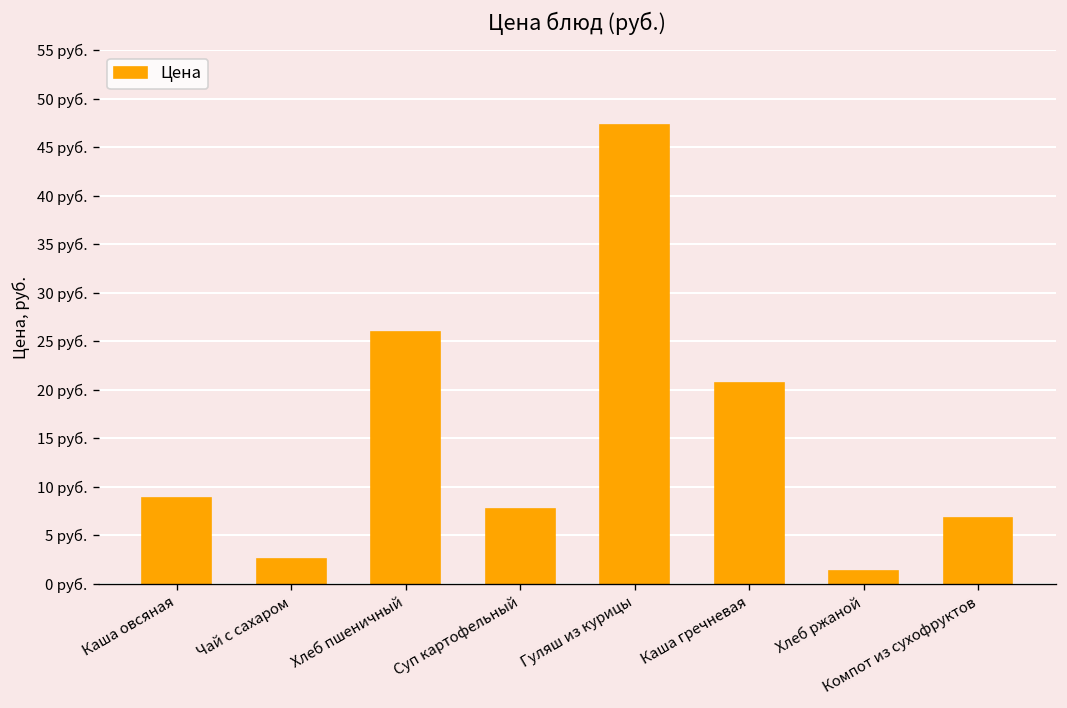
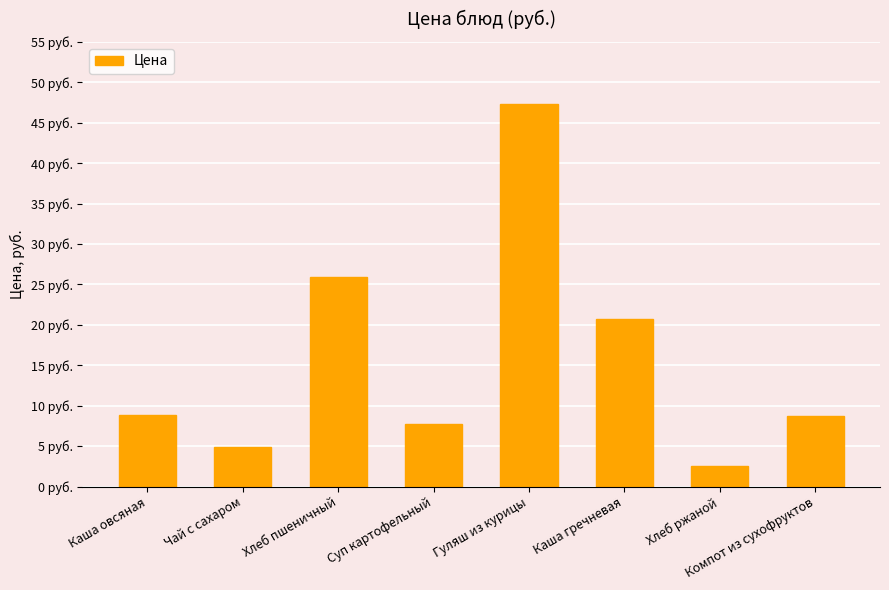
Чай с сахаром: 3 руб. -> 5 руб.
Хлеб ржаной: 1 руб. -> 2 руб.
Компот из сухофруктов: 7 руб. -> 9 руб.
